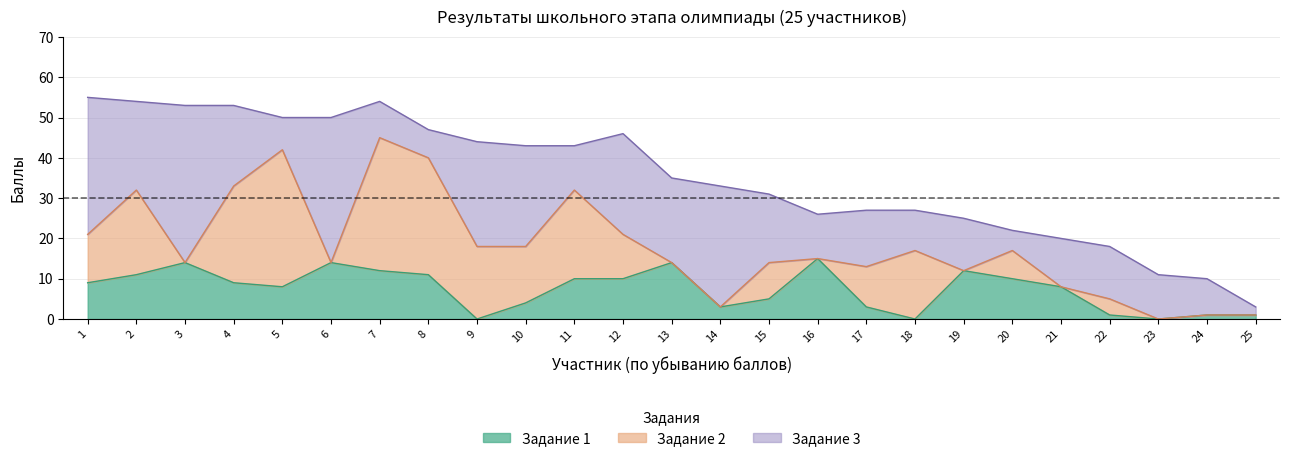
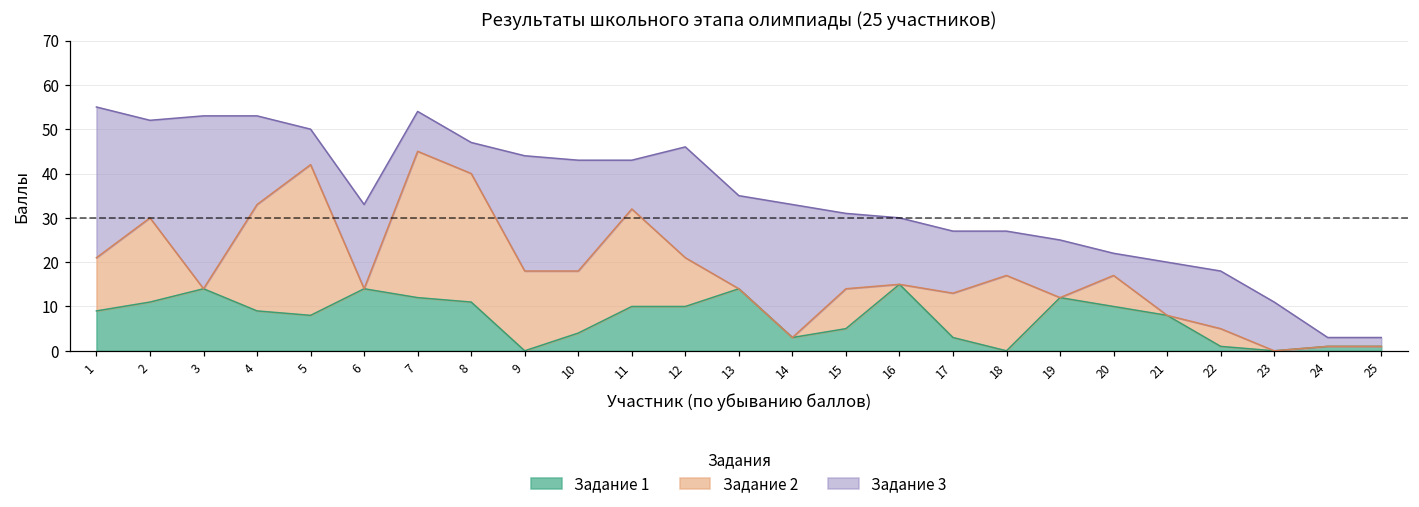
Задание 2, 2: 21 -> 19
Задание 3, 6: 36 -> 19
Задание 3, 16: 11 -> 15
Задание 3, 24: 9 -> 2
